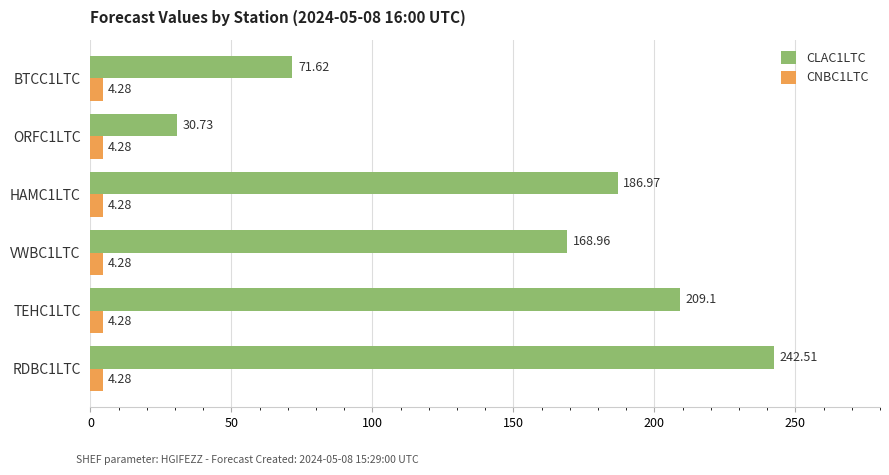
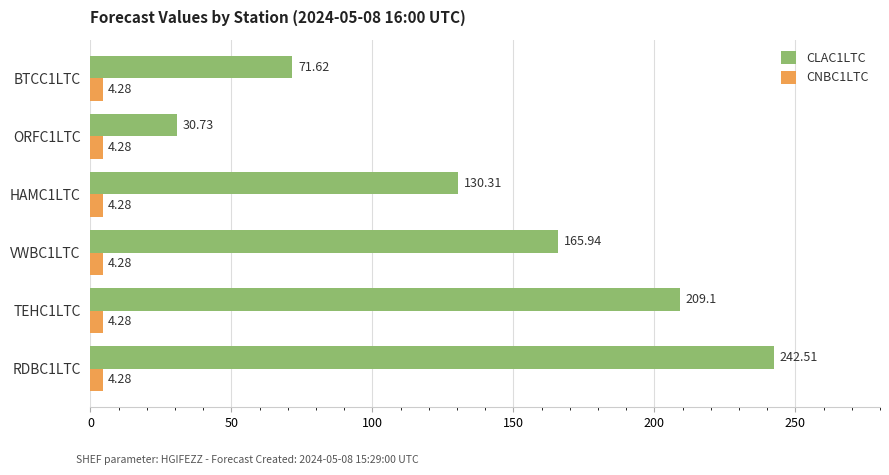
CLAC1LTC, HAMC1LTC: 186.97 -> 130.31
CLAC1LTC, VWBC1LTC: 168.96 -> 165.94
